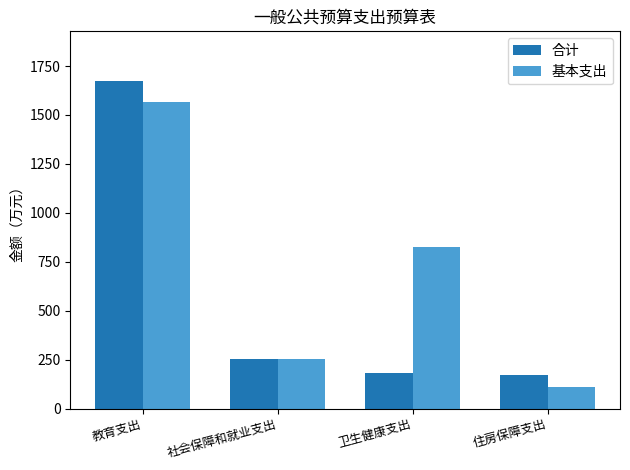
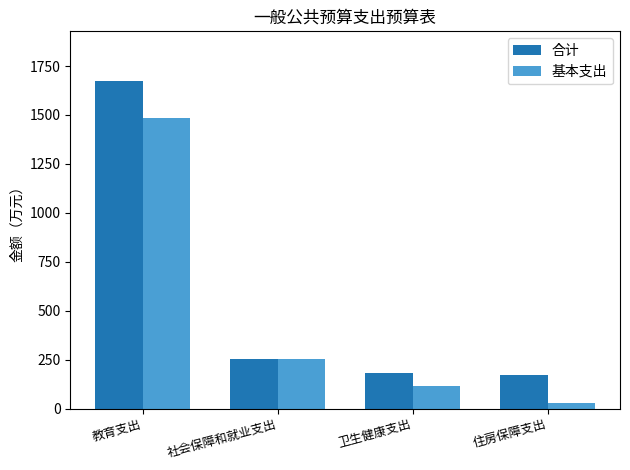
基本支出, 教育支出: 1570 -> 1490
基本支出, 卫生健康支出: 830 -> 110
基本支出, 住房保障支出: 110 -> 30
